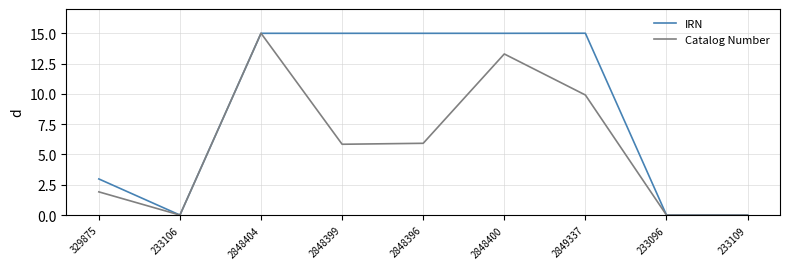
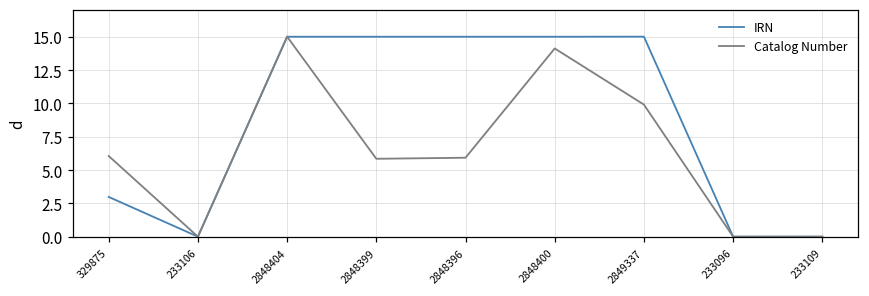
Catalog Number, 329875: 1.9 -> 6.0
Catalog Number, 2848400: 13.3 -> 14.1
